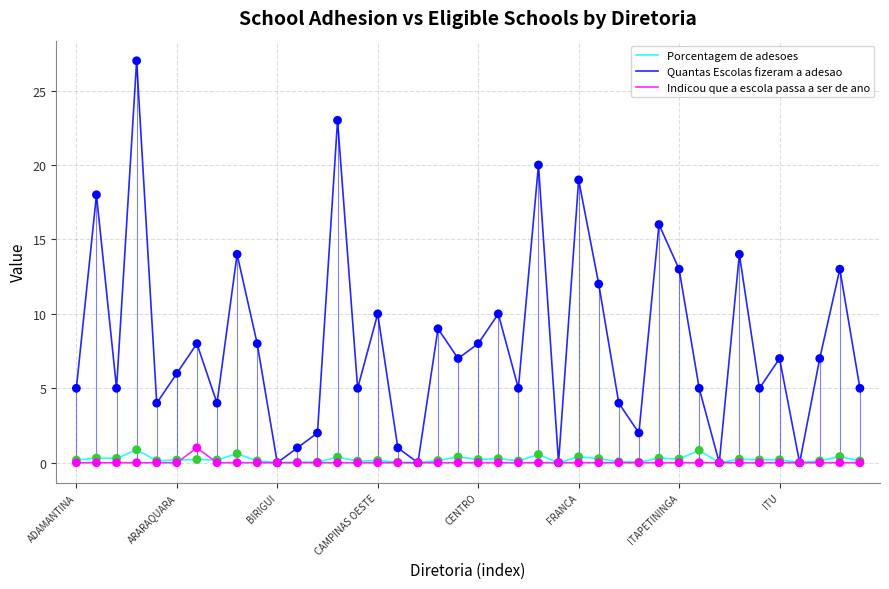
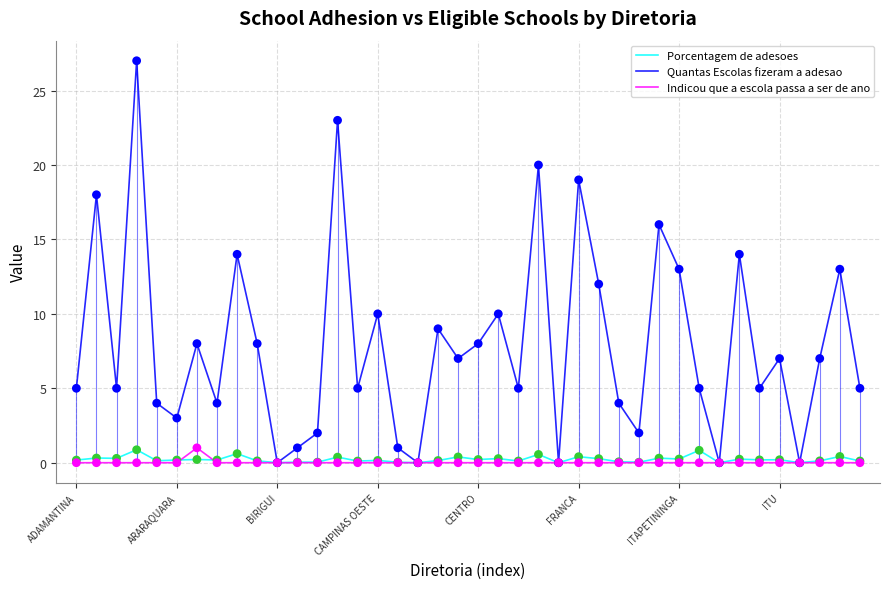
Quantas Escolas fizeram a adesao, ARARAQUARA: 6 -> 3
